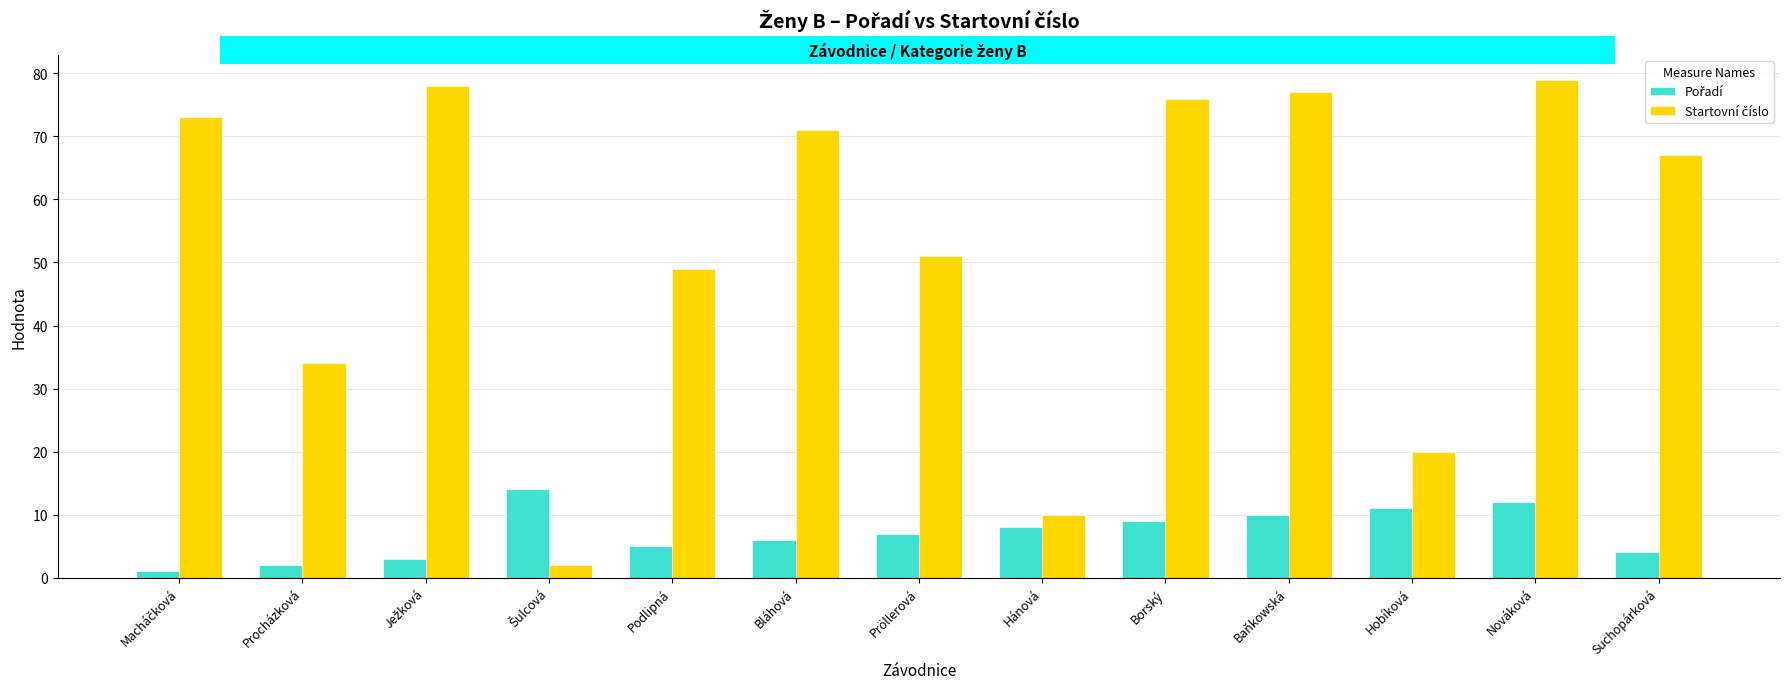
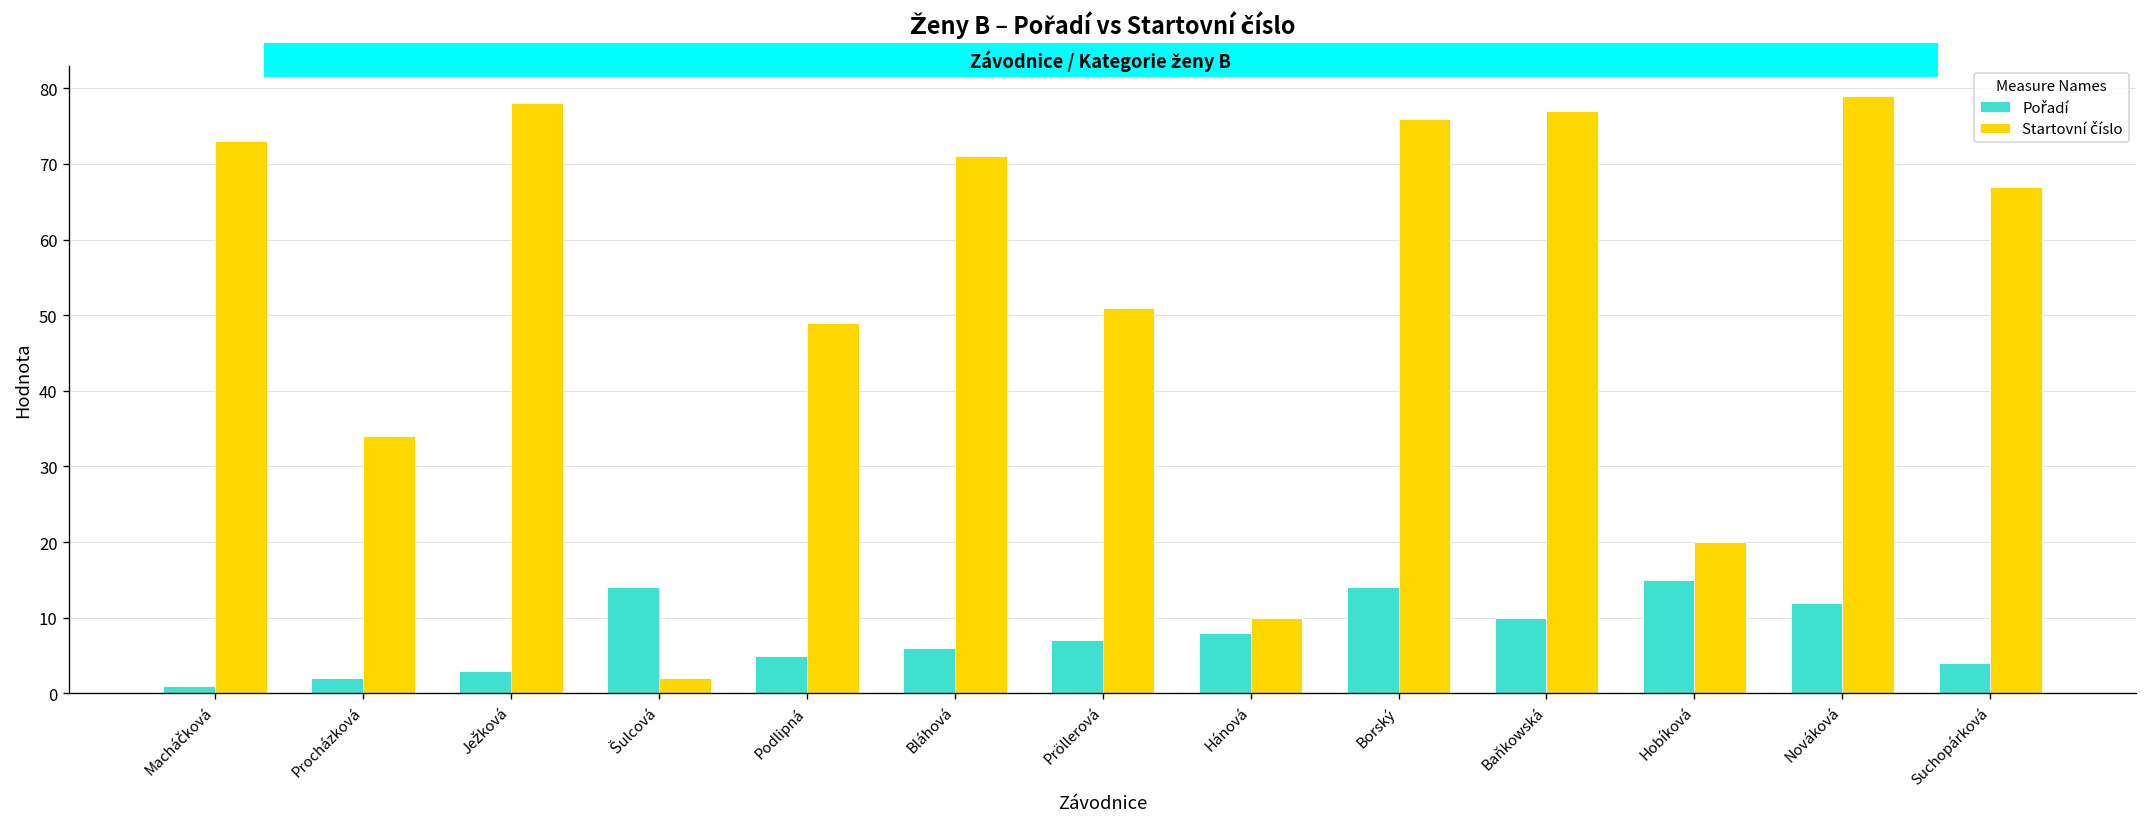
Pořadí, Borský: 9 -> 14
Pořadí, Hobíková: 11 -> 15
